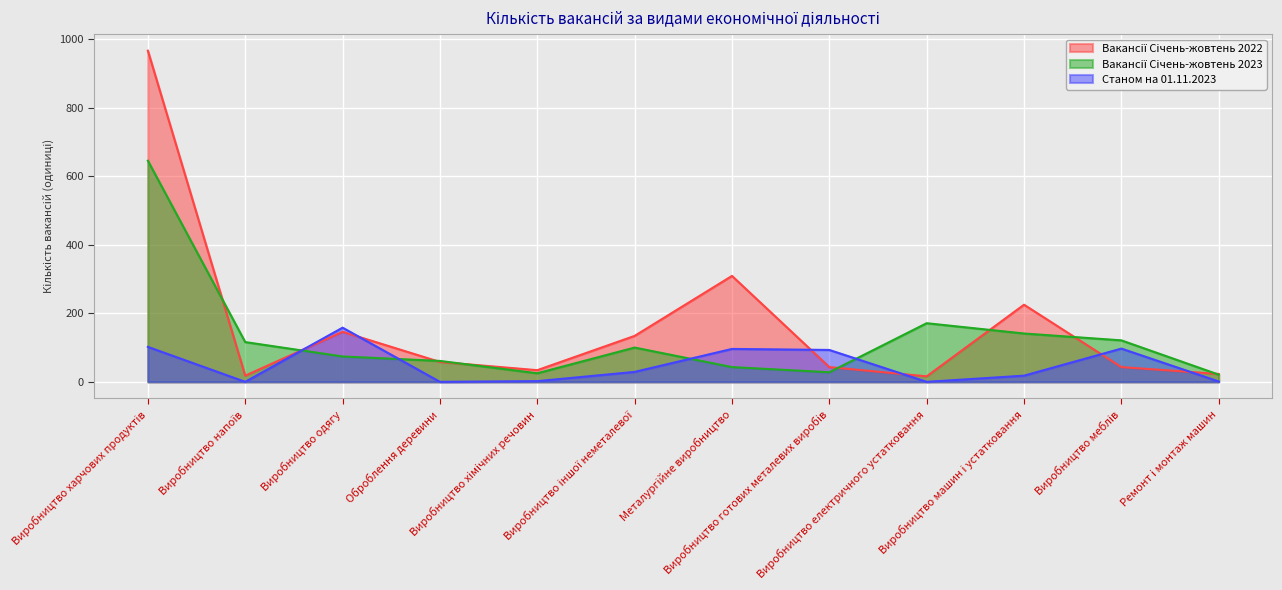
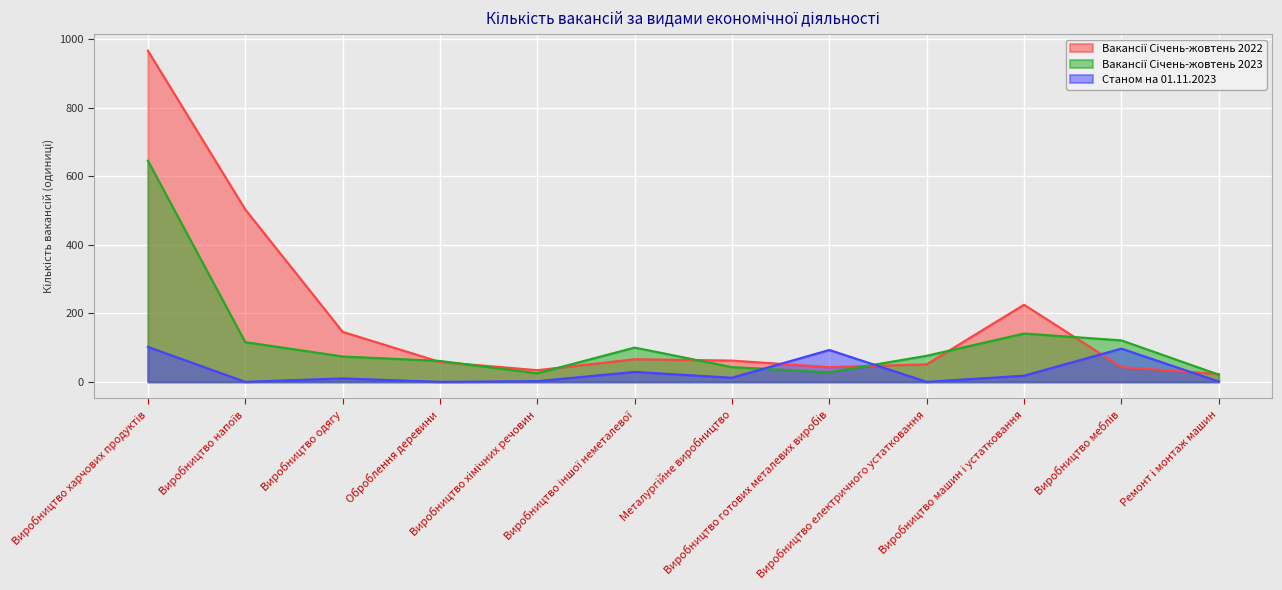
Вакансії Січень-жовтень 2022, Виробництво напоїв: 20 -> 500
Станом на 01.11.2023, Виробництво одягу: 160 -> 10
Вакансії Січень-жовтень 2022, Виробництво іншої неметалевої: 130 -> 70
Вакансії Січень-жовтень 2022, Металургійне виробництво: 310 -> 60
Станом на 01.11.2023, Металургійне виробництво: 100 -> 10
Вакансії Січень-жовтень 2022, Виробництво електричного устатковання: 20 -> 50
Вакансії Січень-жовтень 2023, Виробництво електричного устатковання: 170 -> 80
